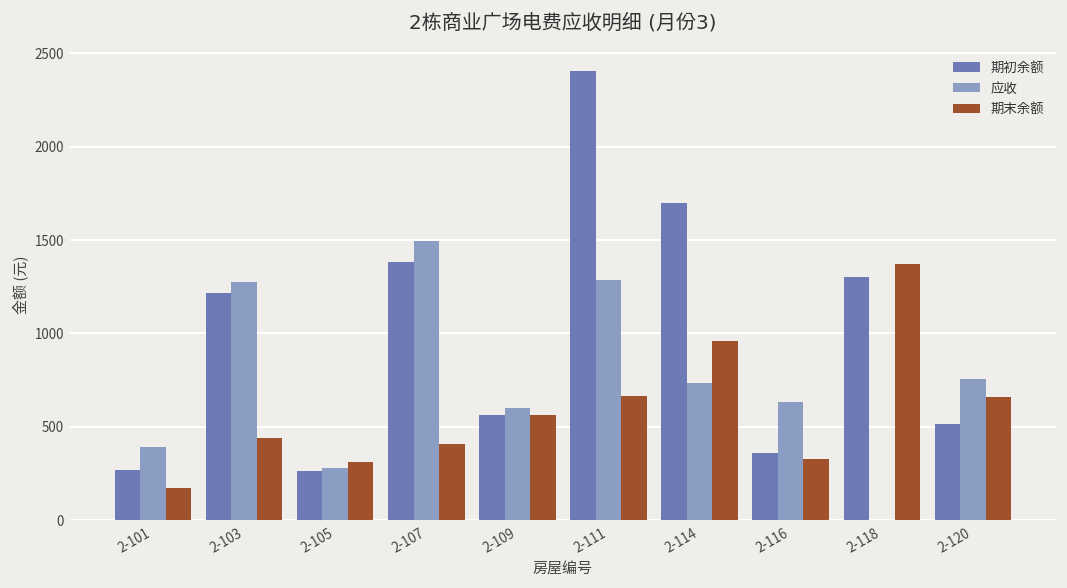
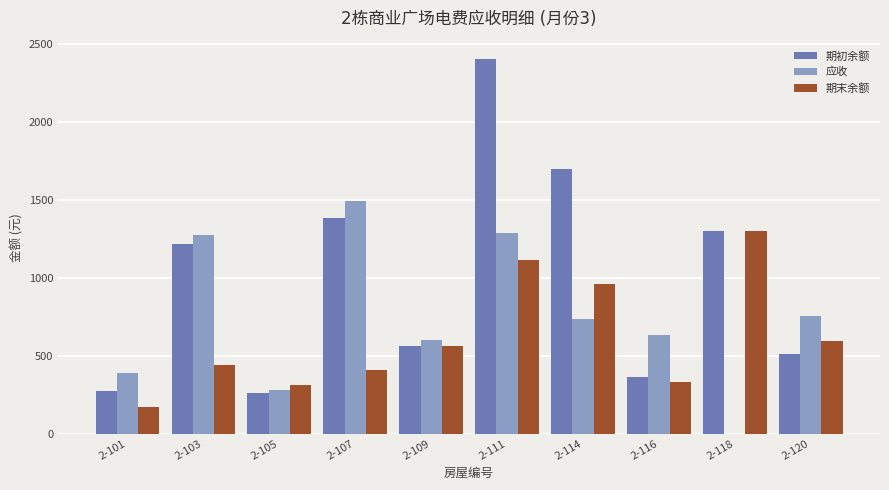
期末余额, 2-111: 660 -> 1120
期末余额, 2-118: 1370 -> 1300
期末余额, 2-120: 660 -> 600
